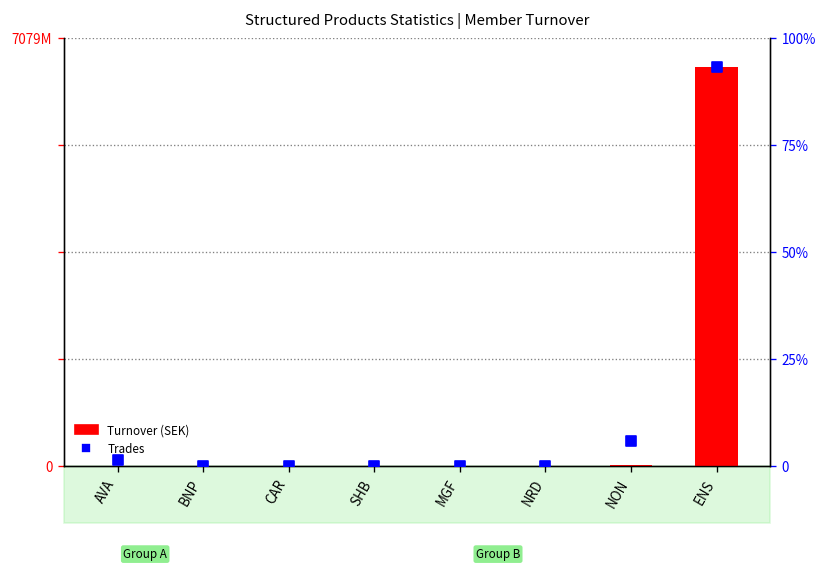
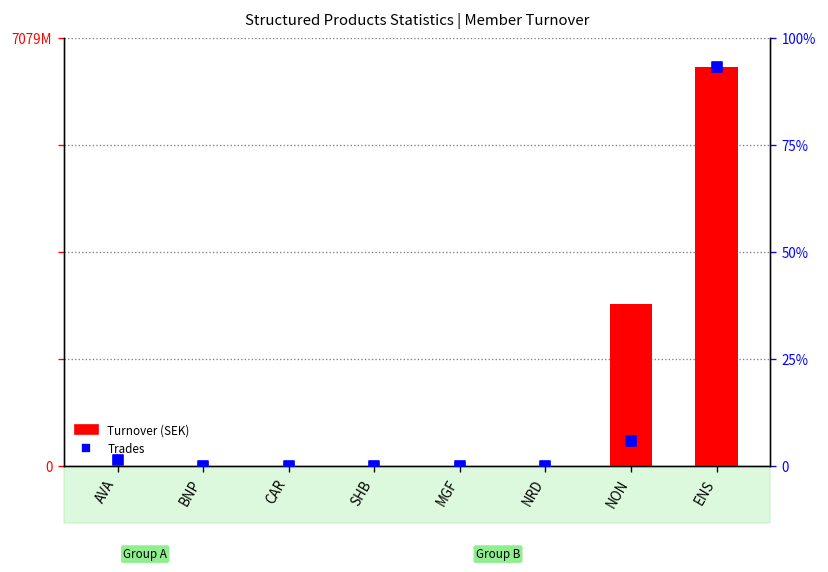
Turnover (SEK), NON: 0 -> 2700000000
